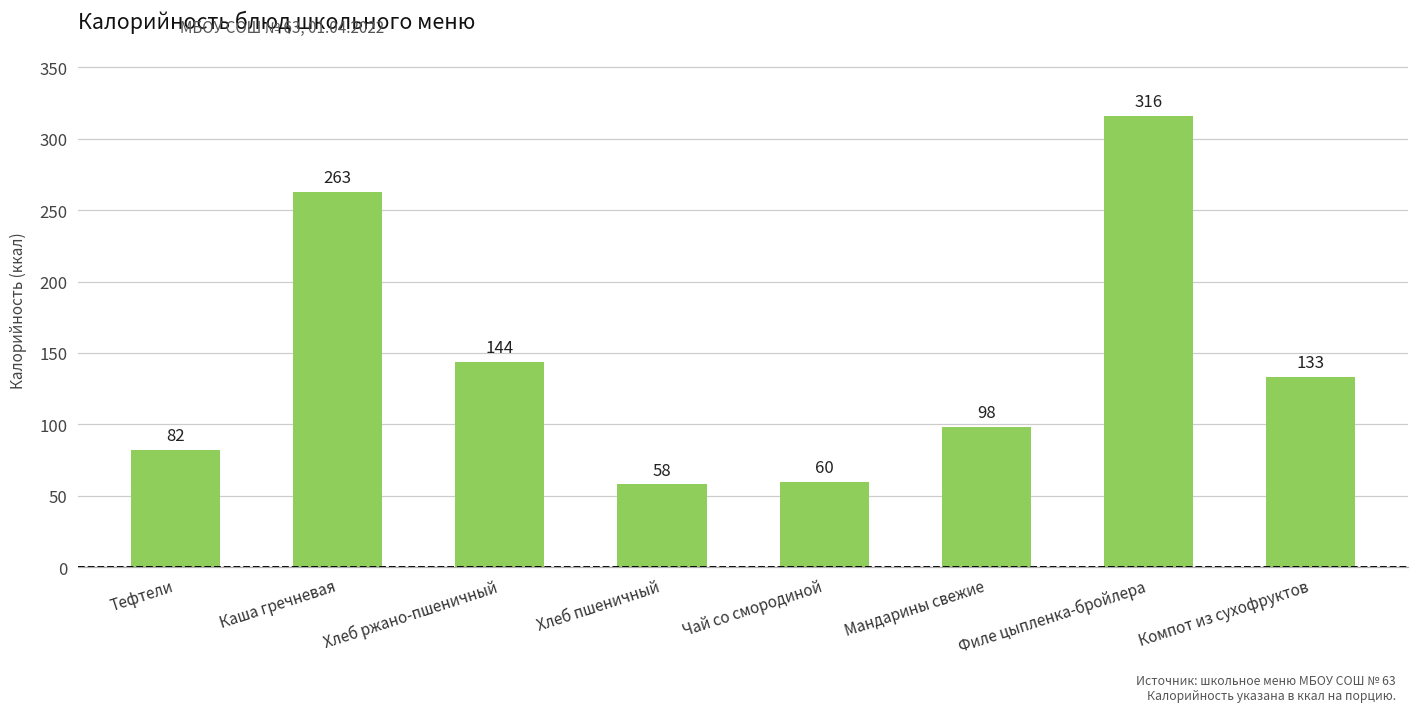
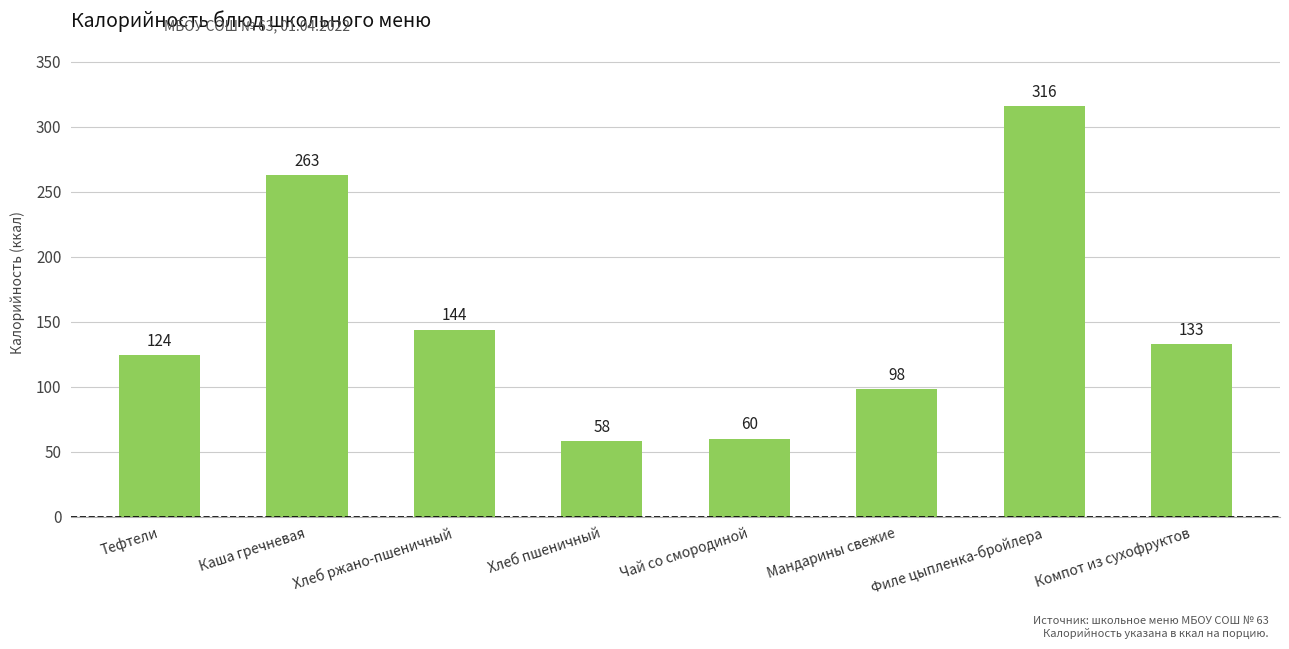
Тефтели: 82 -> 124
